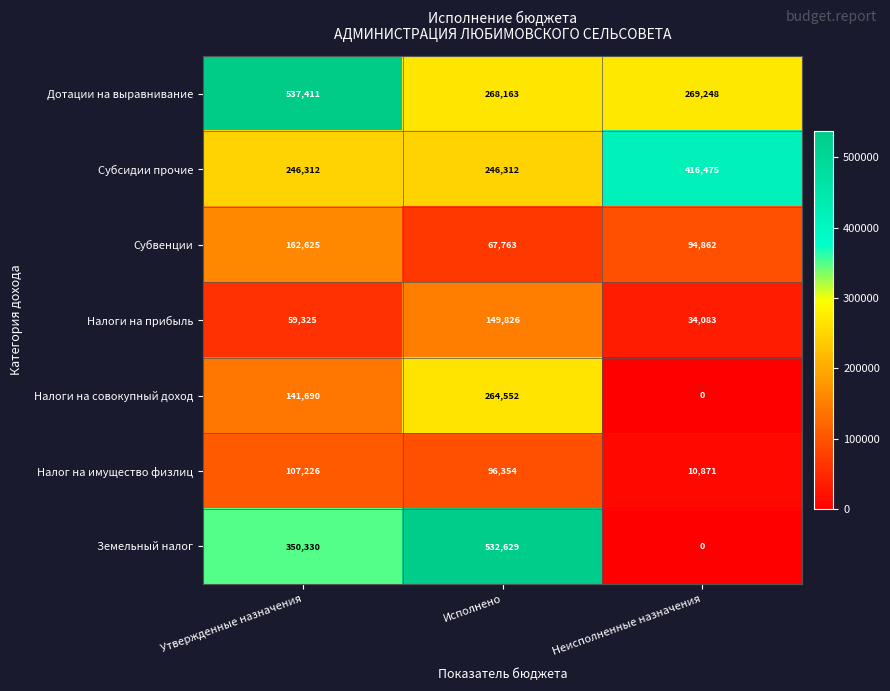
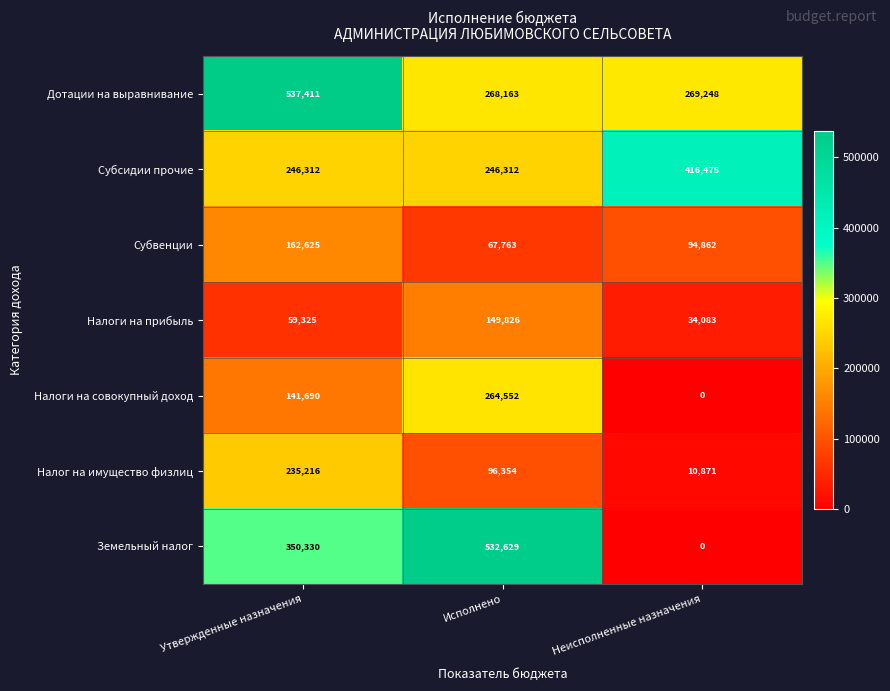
Налог на имущество физлиц, Утвержденные назначения: 107,226 -> 235,216
